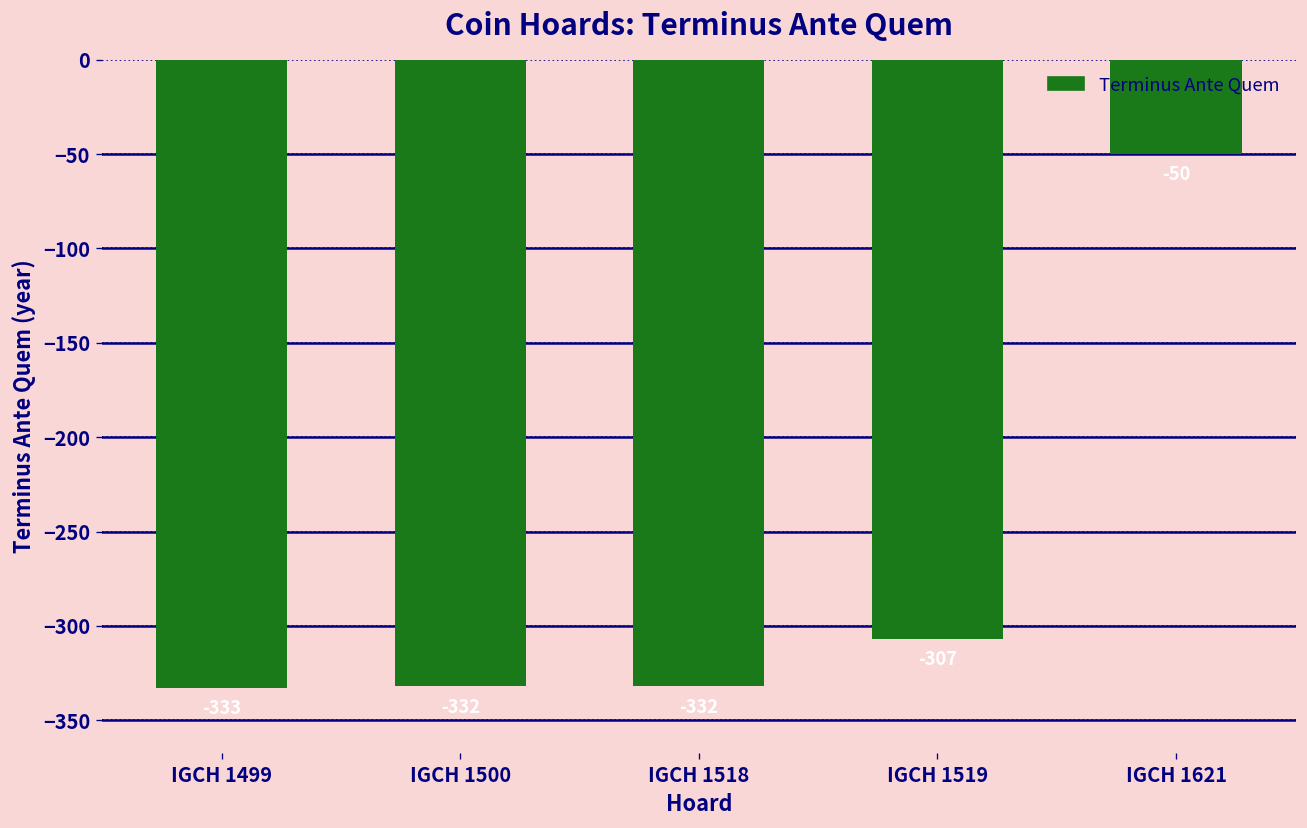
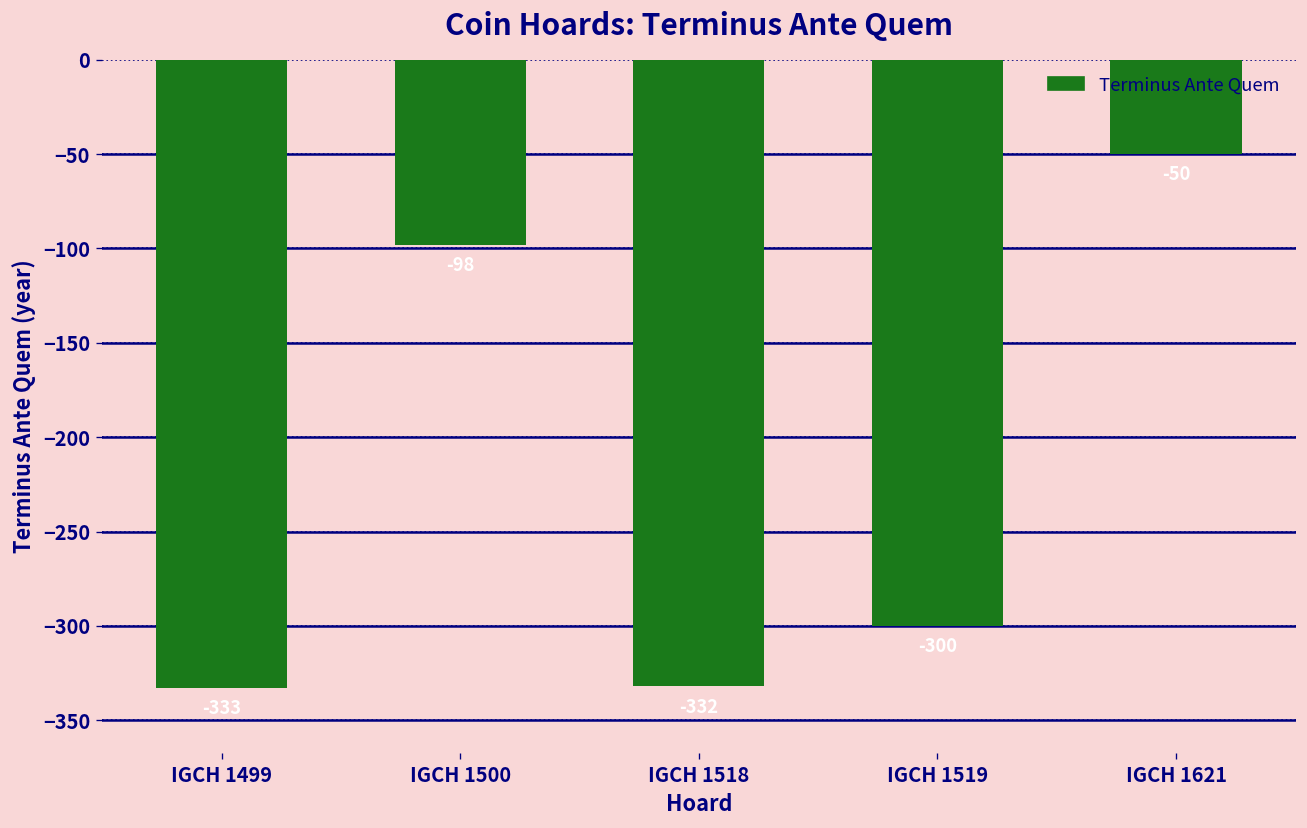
IGCH 1500: -332 -> -98
IGCH 1519: -307 -> -300
